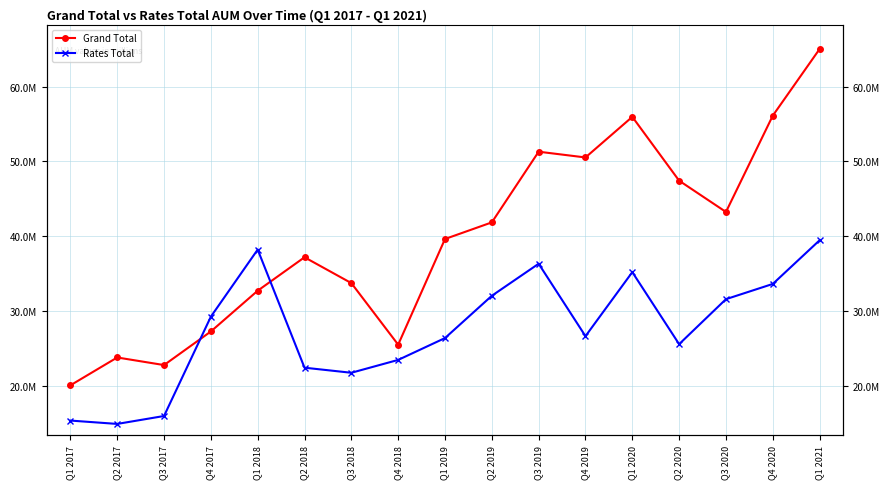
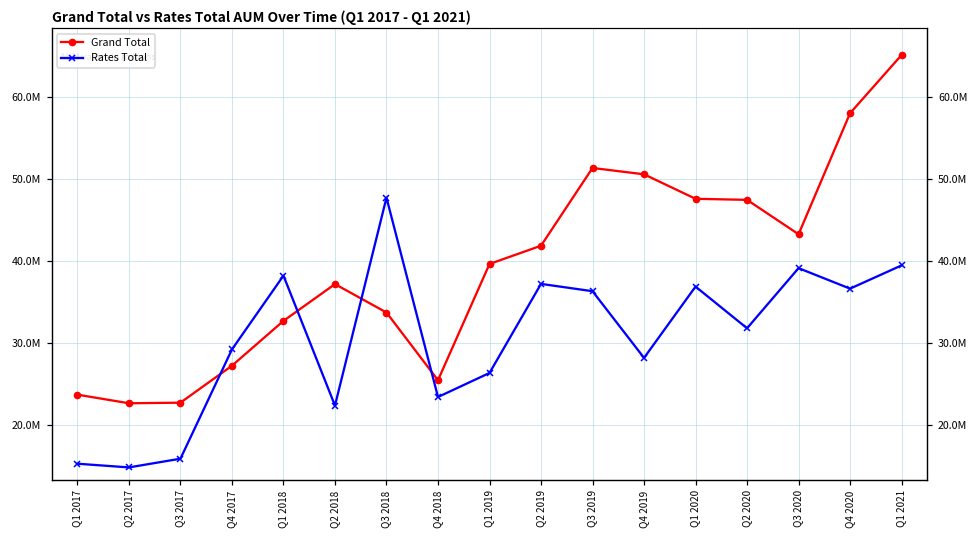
Grand Total, Q1 2017: 20000000 -> 24000000
Grand Total, Q2 2017: 24000000 -> 23000000
Rates Total, Q3 2018: 22000000 -> 48000000
Rates Total, Q2 2019: 32000000 -> 37000000
Rates Total, Q4 2019: 27000000 -> 28000000
Grand Total, Q1 2020: 56000000 -> 48000000
Rates Total, Q1 2020: 35000000 -> 37000000
Rates Total, Q2 2020: 26000000 -> 32000000
Rates Total, Q3 2020: 32000000 -> 39000000
Grand Total, Q4 2020: 56000000 -> 58000000
Rates Total, Q4 2020: 34000000 -> 37000000
